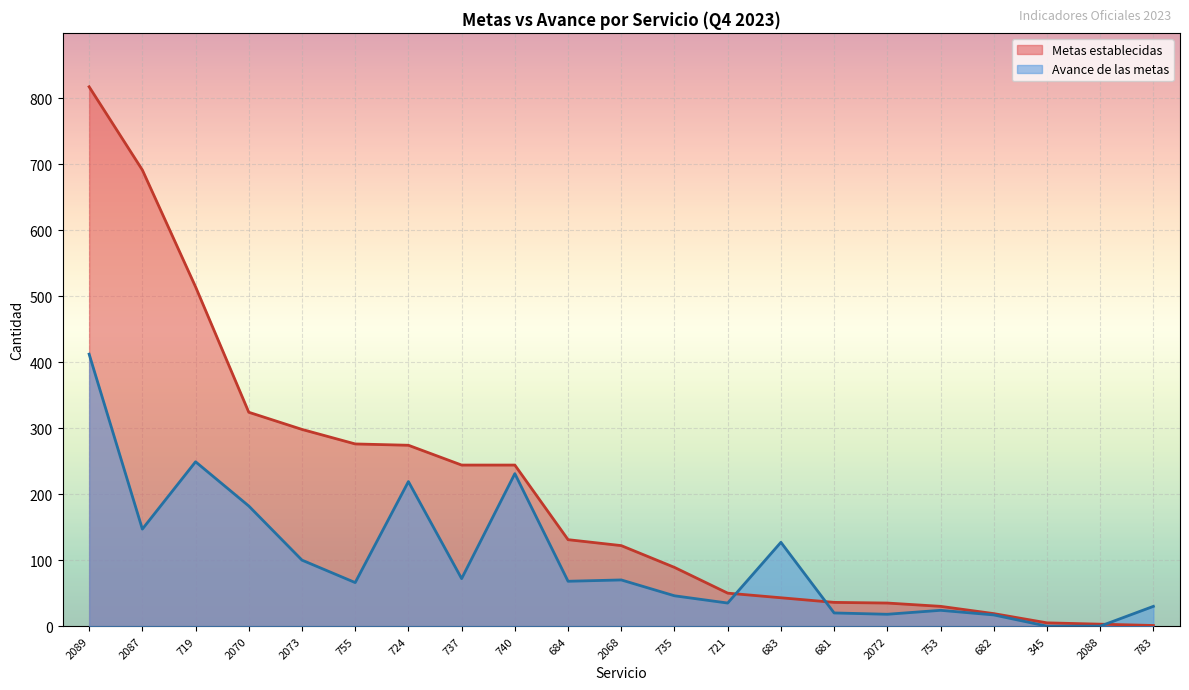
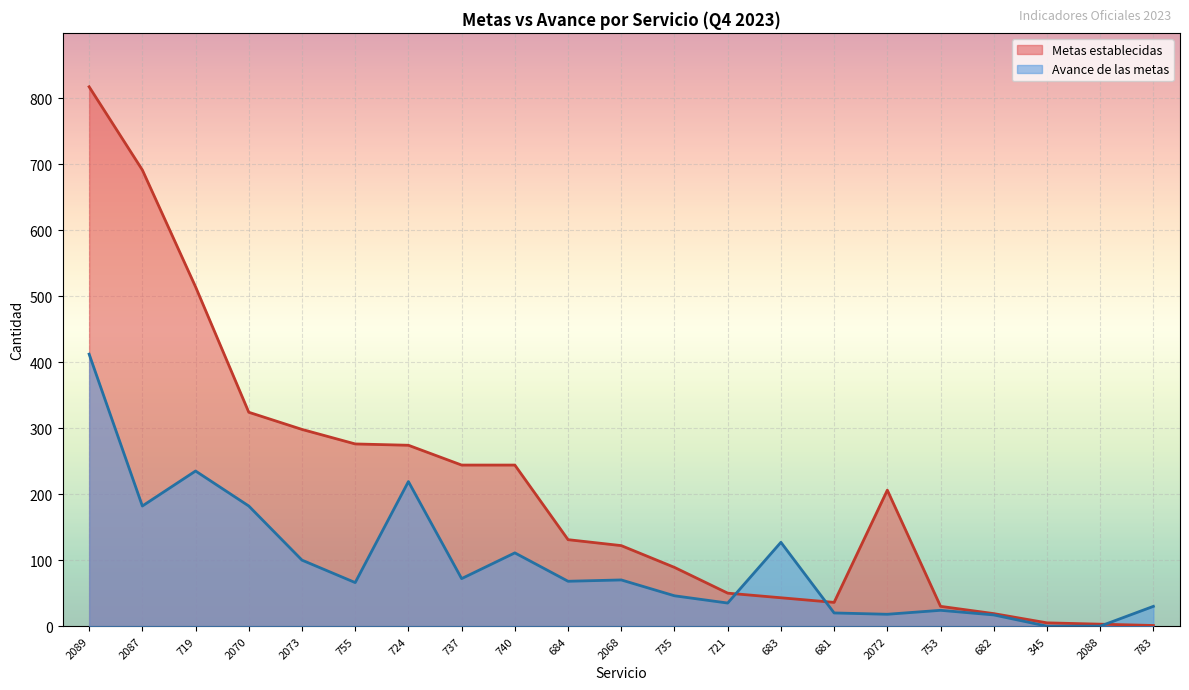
Avance de las metas, 2087: 150 -> 180
Avance de las metas, 719: 250 -> 240
Avance de las metas, 740: 230 -> 110
Metas establecidas, 2072: 40 -> 210
